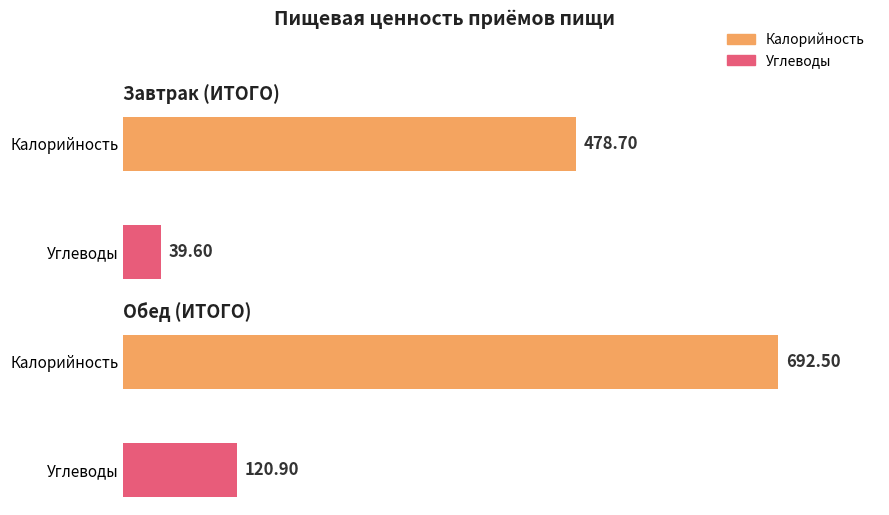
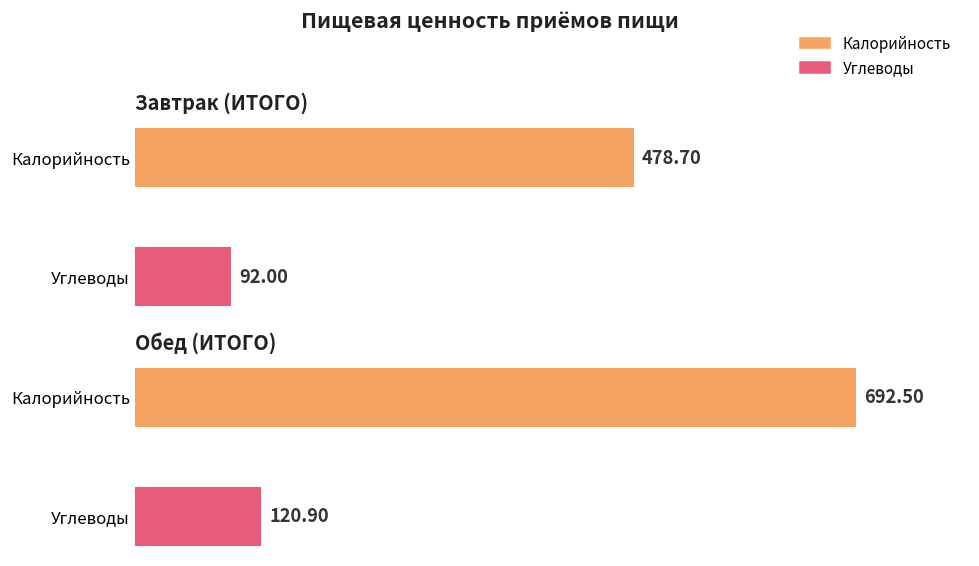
Завтрак (ИТОГО), Углеводы: 39.60 -> 92.00
